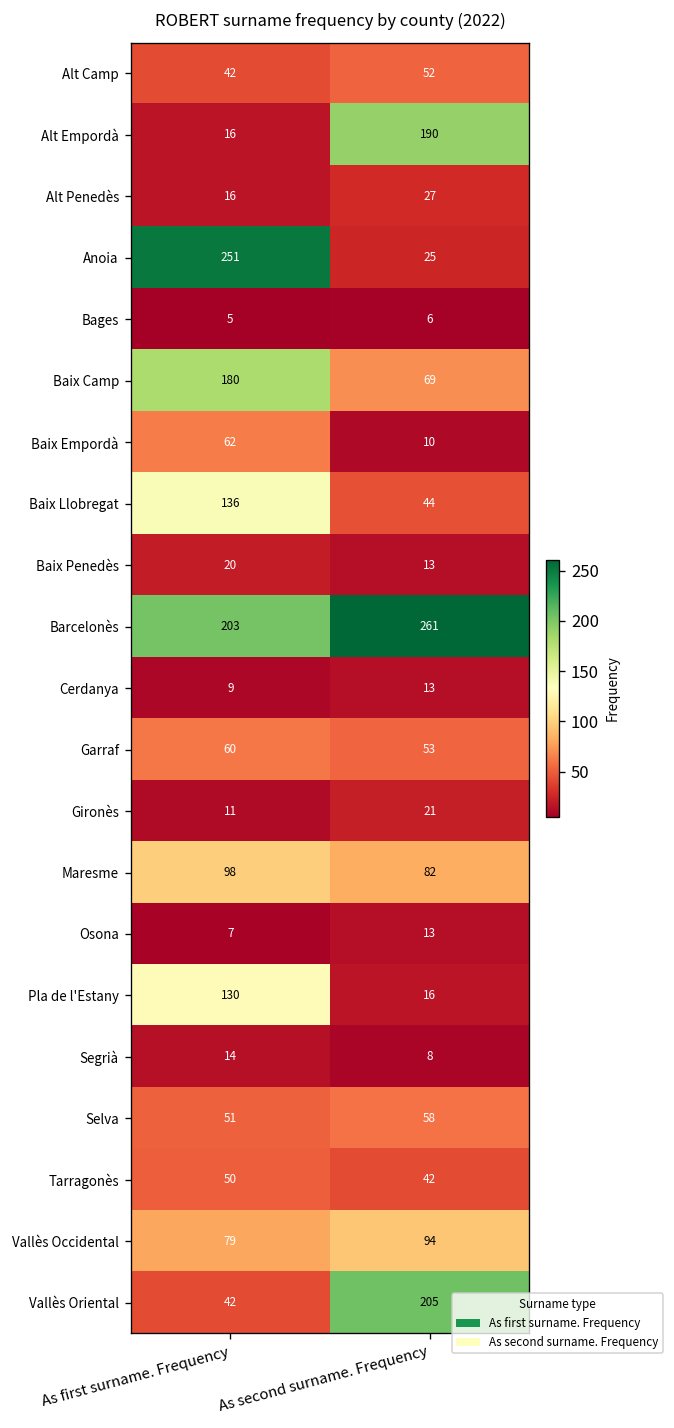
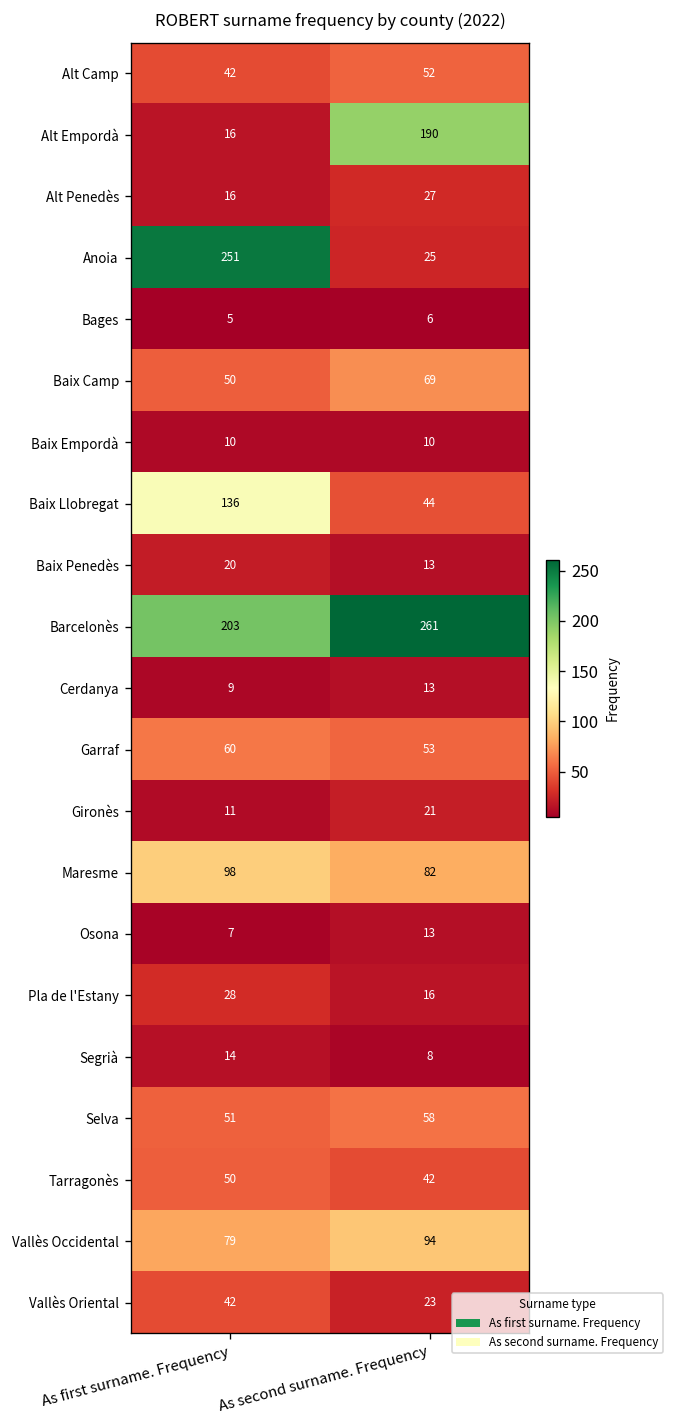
Baix Camp, As first surname. Frequency: 180 -> 50
Baix Empordà, As first surname. Frequency: 62 -> 10
Pla de l'Estany, As first surname. Frequency: 130 -> 28
Vallès Oriental, As second surname. Frequency: 205 -> 23
